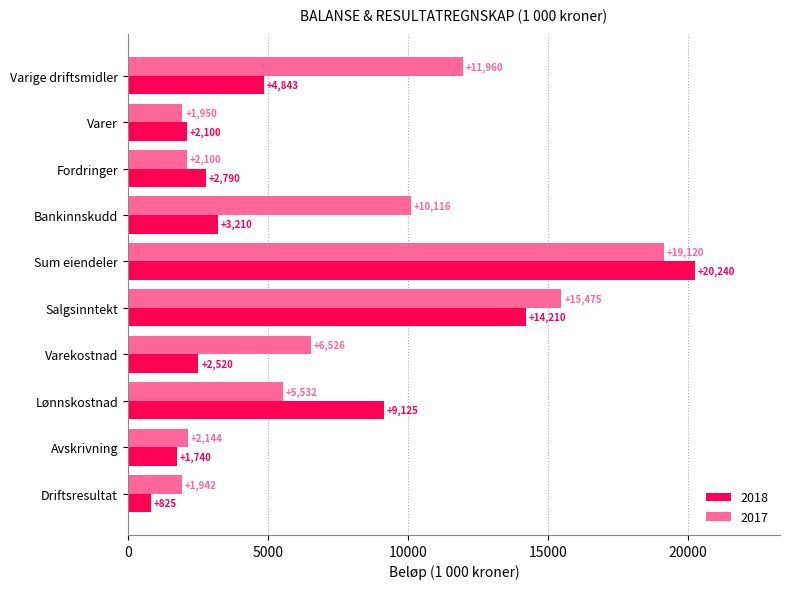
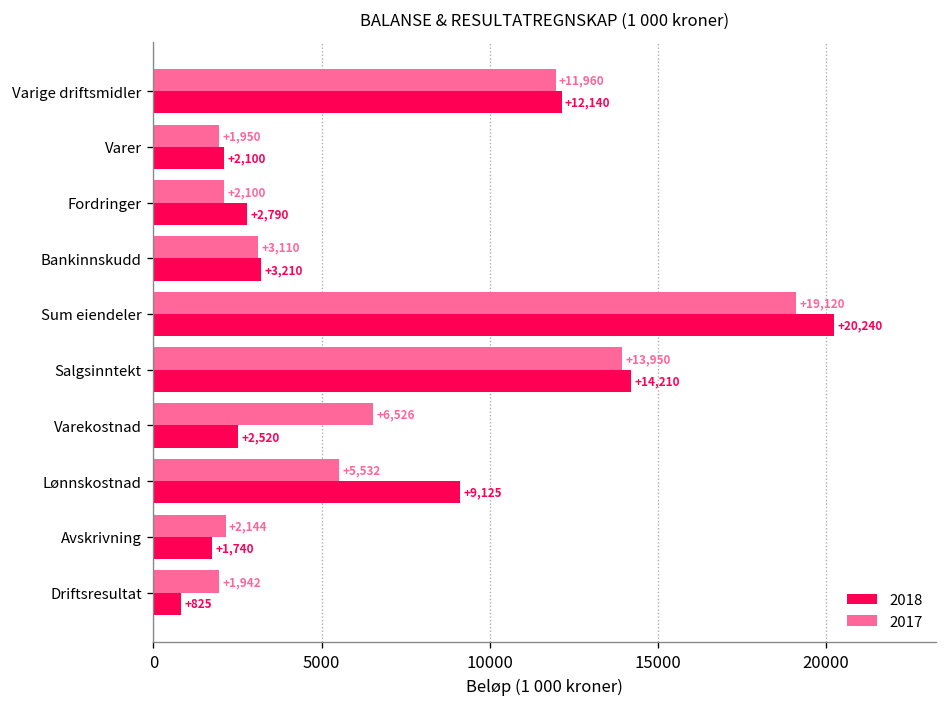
2018, Varige driftsmidler: +4,843 -> +12,140
2017, Bankinnskudd: +10,116 -> +3,110
2017, Salgsinntekt: +15,475 -> +13,950
